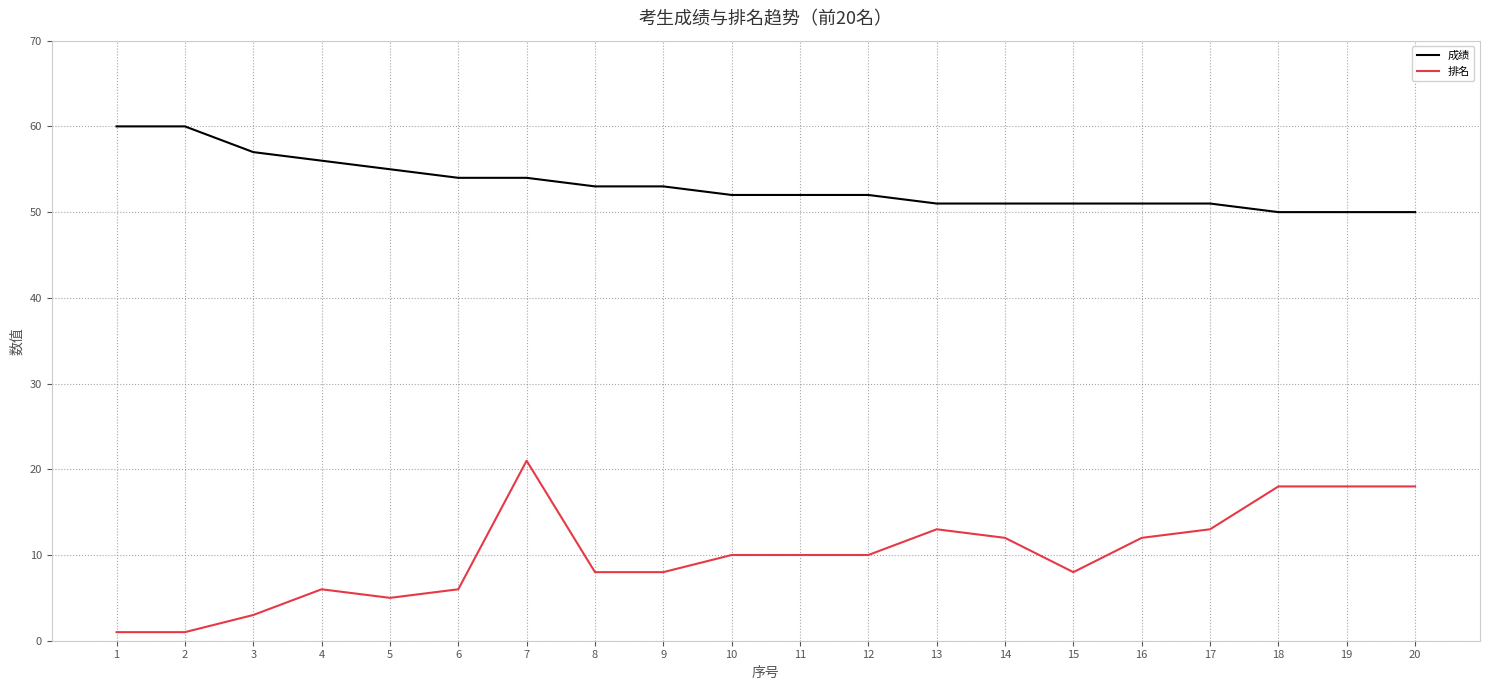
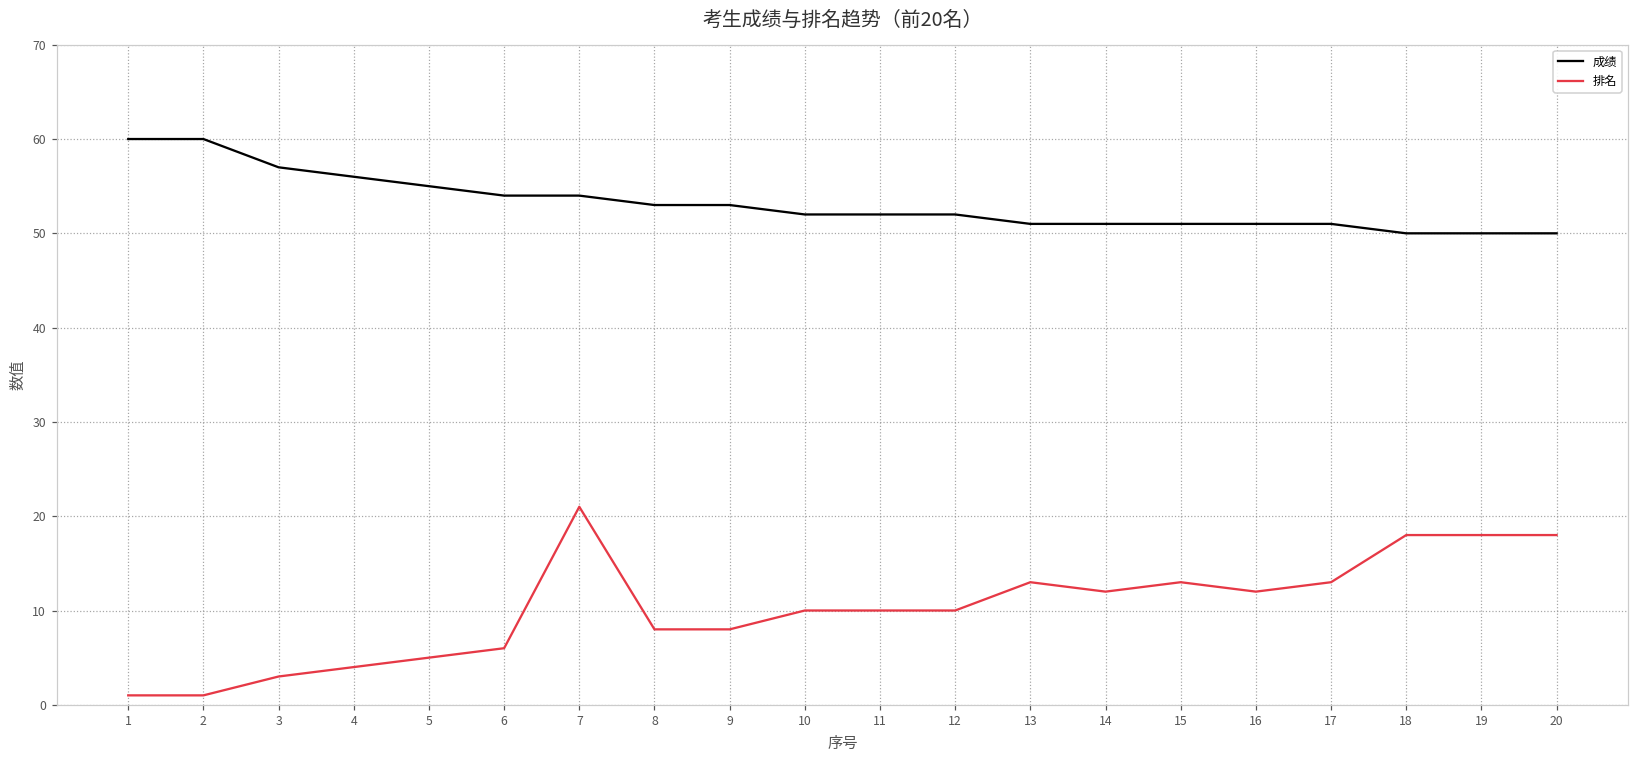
排名, 4: 6 -> 4
排名, 15: 8 -> 13
